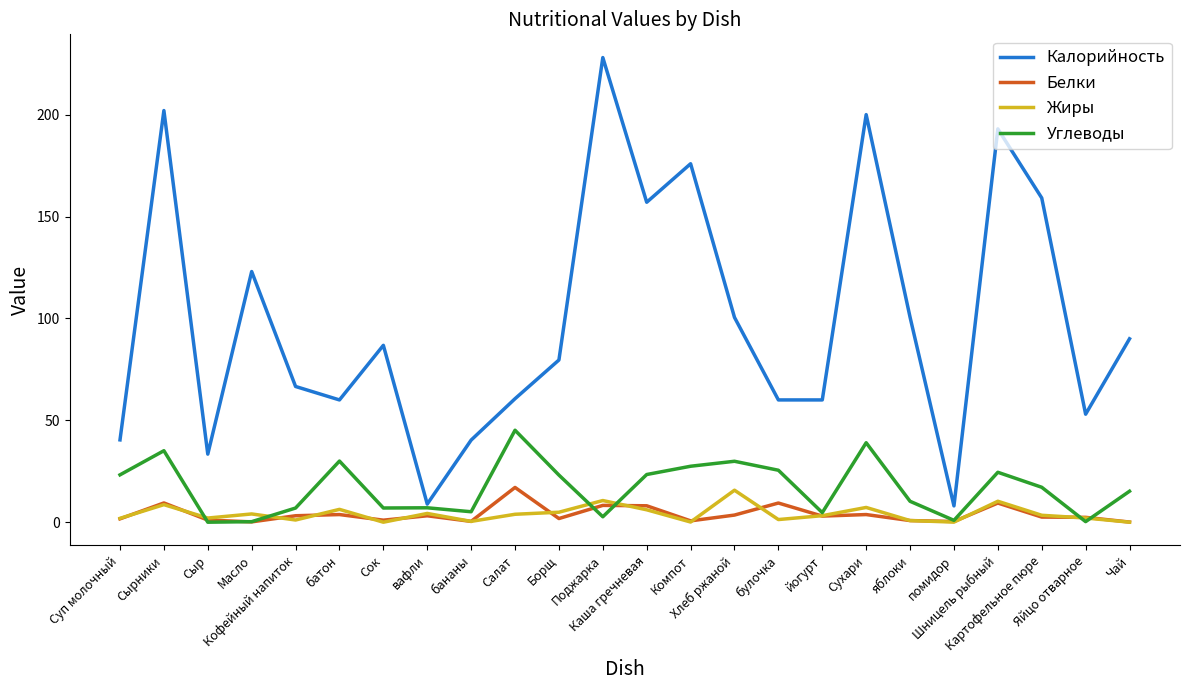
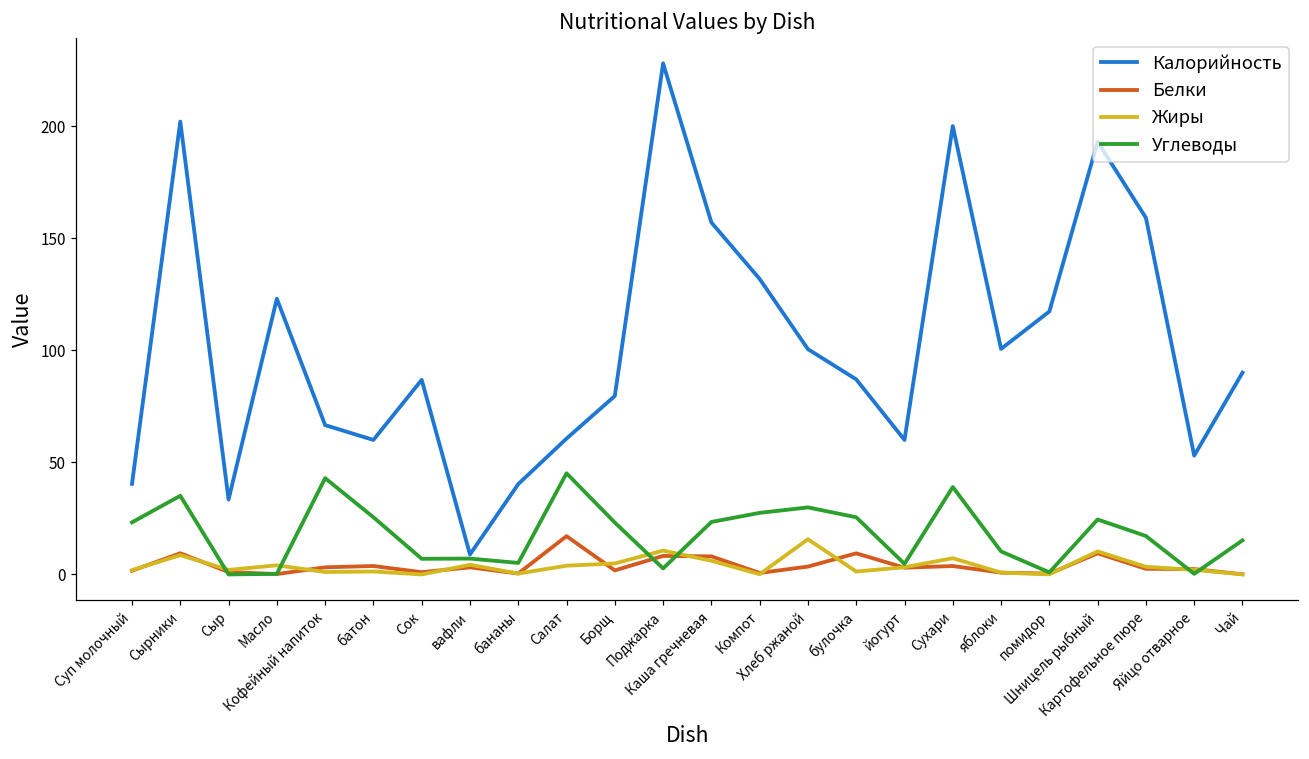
Углеводы, Кофейный напиток: 7 -> 43
Жиры, батон: 6 -> 1
Углеводы, батон: 30 -> 26
Калорийность, Компот: 176 -> 132
Калорийность, булочка: 60 -> 87
Калорийность, помидор: 8 -> 117
